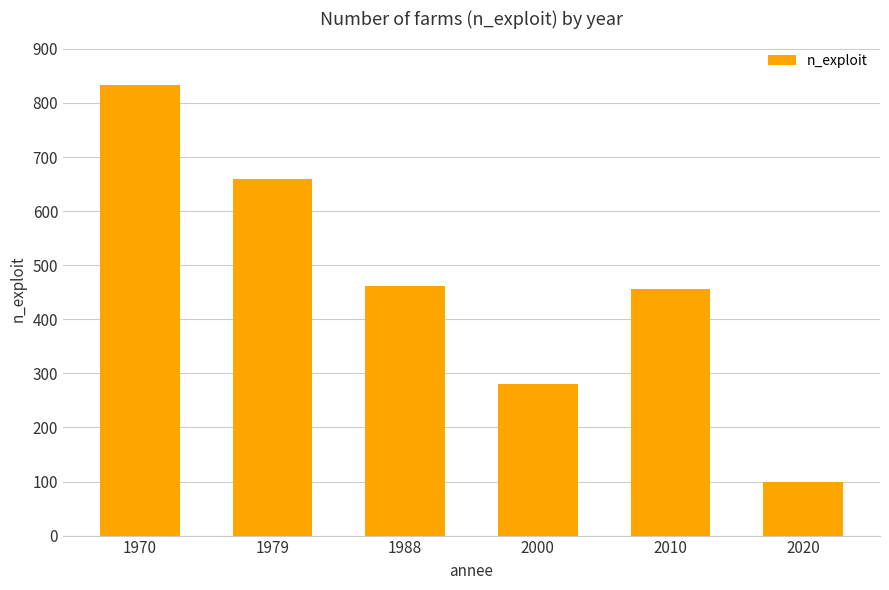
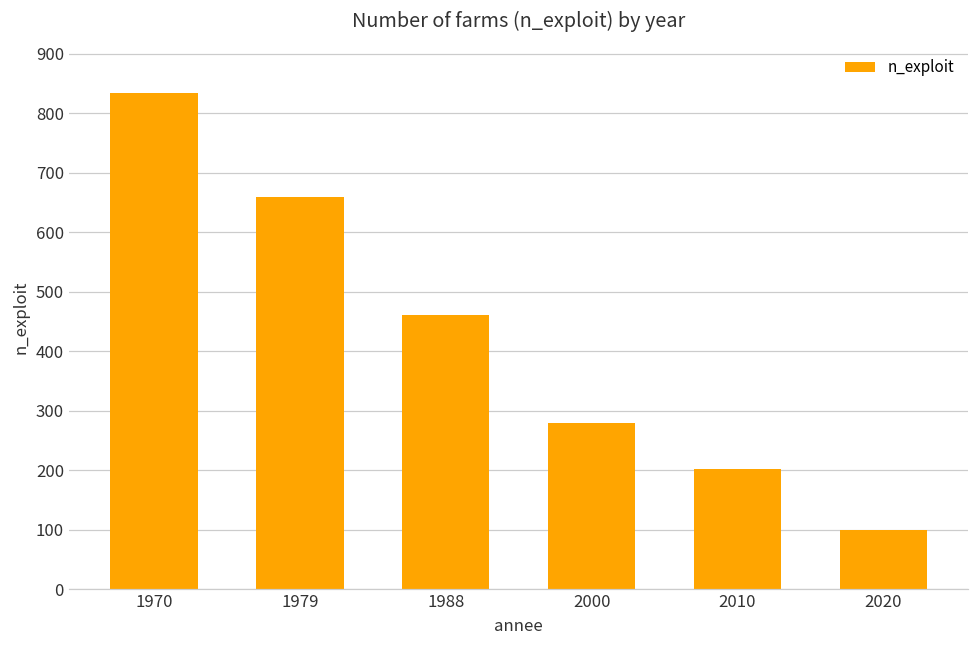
2010: 460 -> 200
